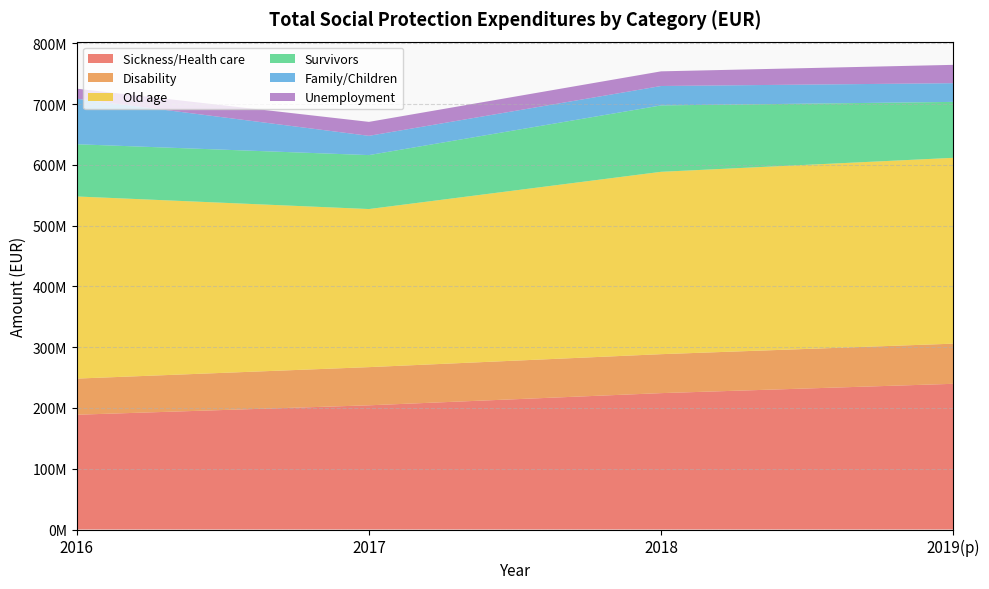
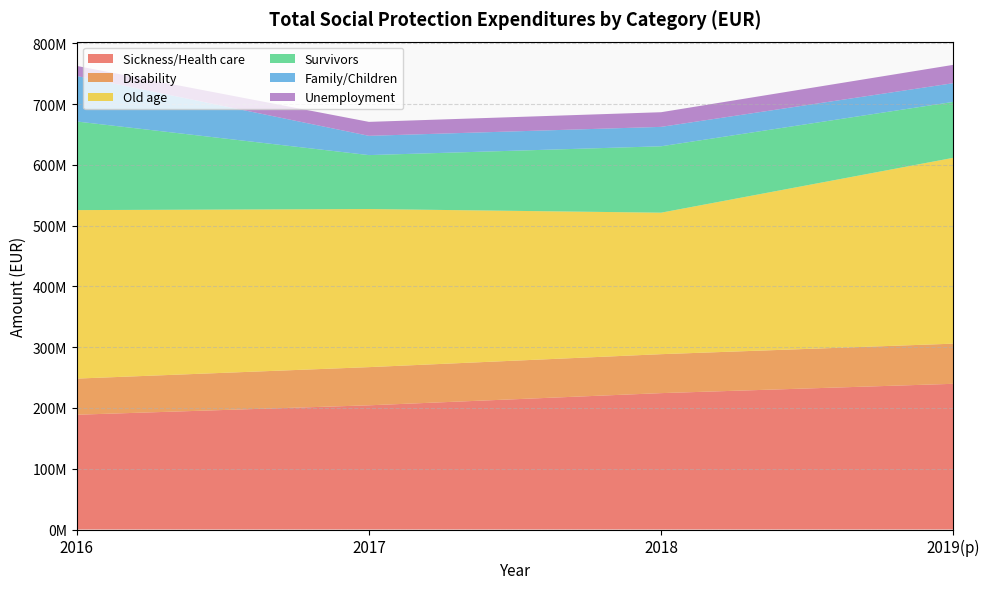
Old age, 2016: 300000000 -> 280000000
Survivors, 2016: 90000000 -> 150000000
Old age, 2018: 300000000 -> 230000000
